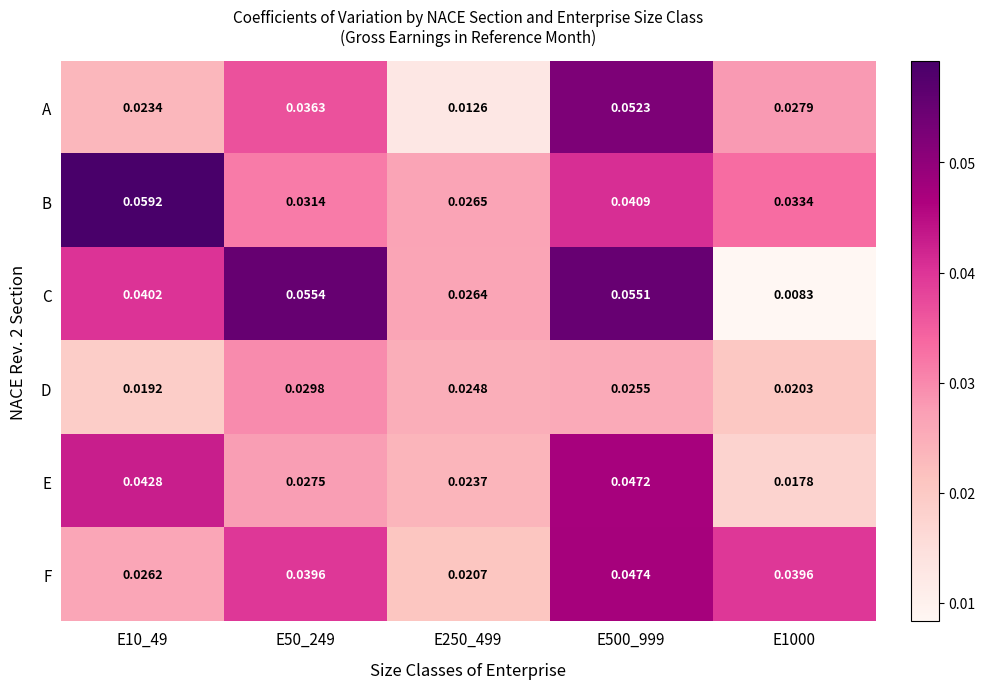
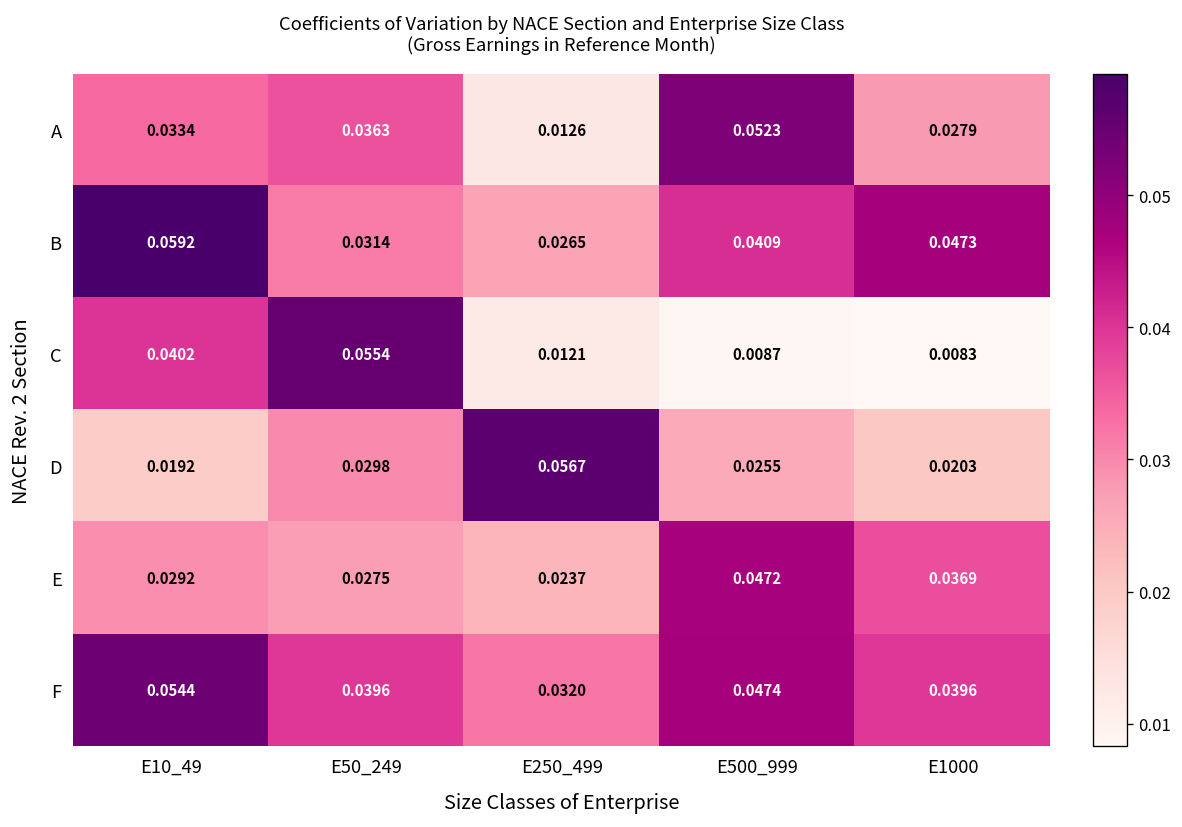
A, E10_49: 0.0234 -> 0.0334
B, E1000: 0.0334 -> 0.0473
C, E250_499: 0.0264 -> 0.0121
C, E500_999: 0.0551 -> 0.0087
D, E250_499: 0.0248 -> 0.0567
E, E10_49: 0.0428 -> 0.0292
E, E1000: 0.0178 -> 0.0369
F, E10_49: 0.0262 -> 0.0544
F, E250_499: 0.0207 -> 0.0320
